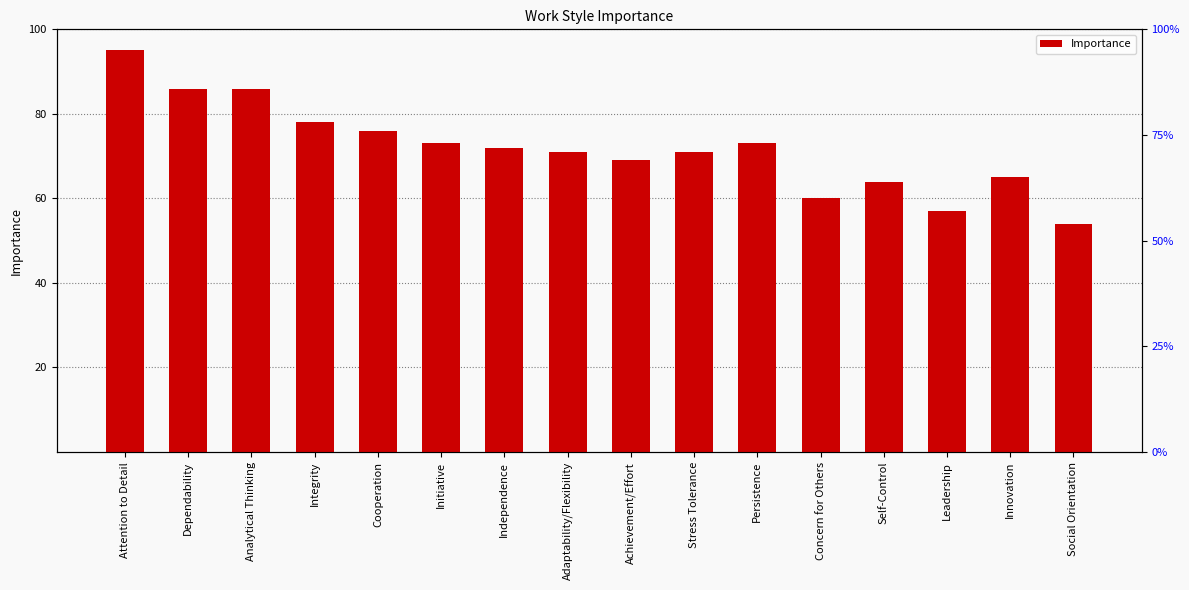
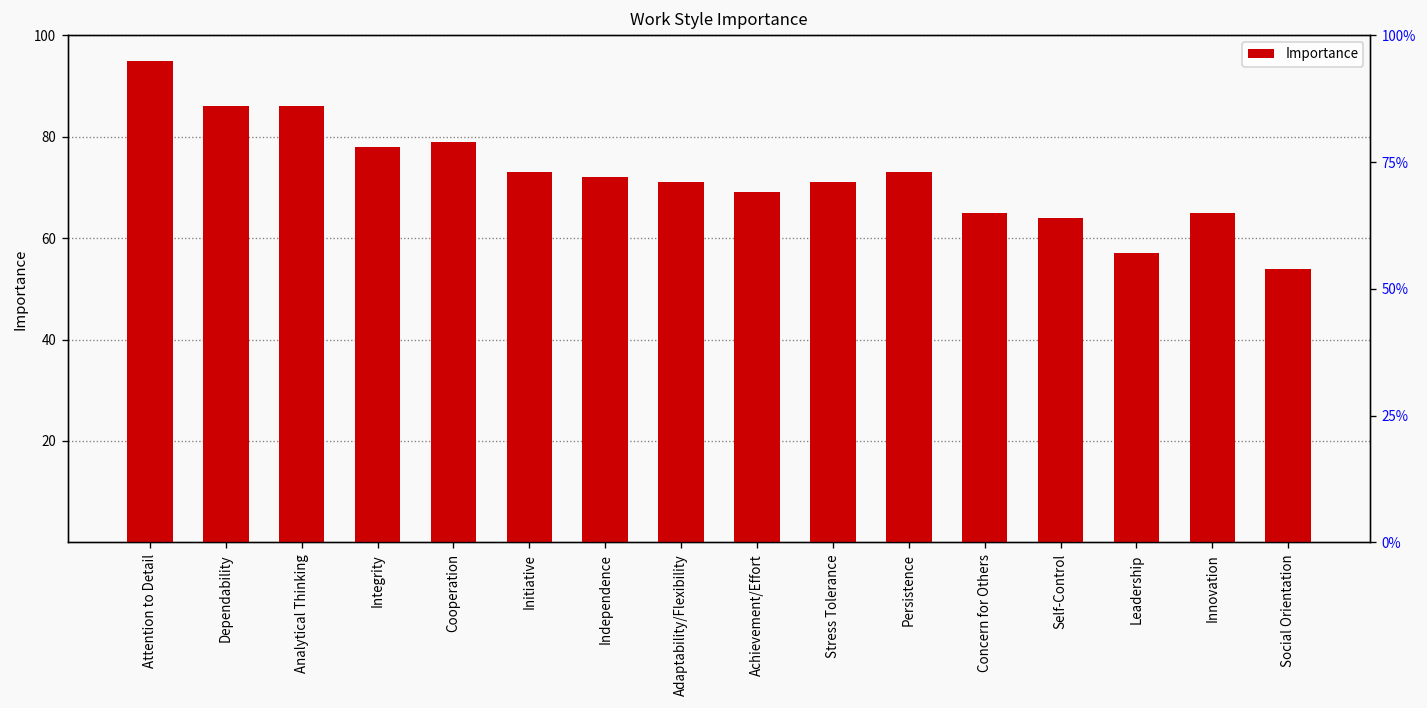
Cooperation: 76 -> 79
Concern for Others: 60 -> 65
